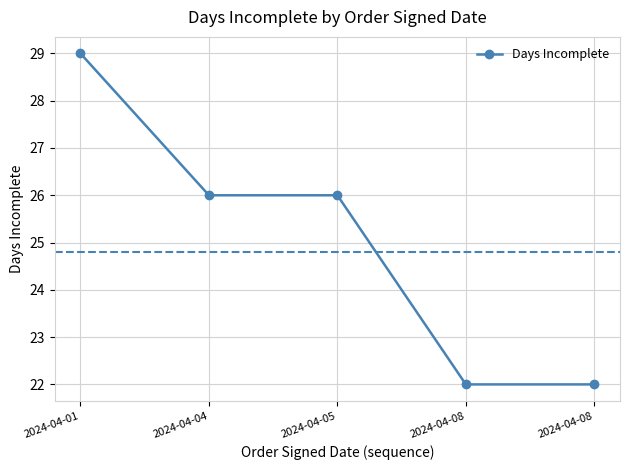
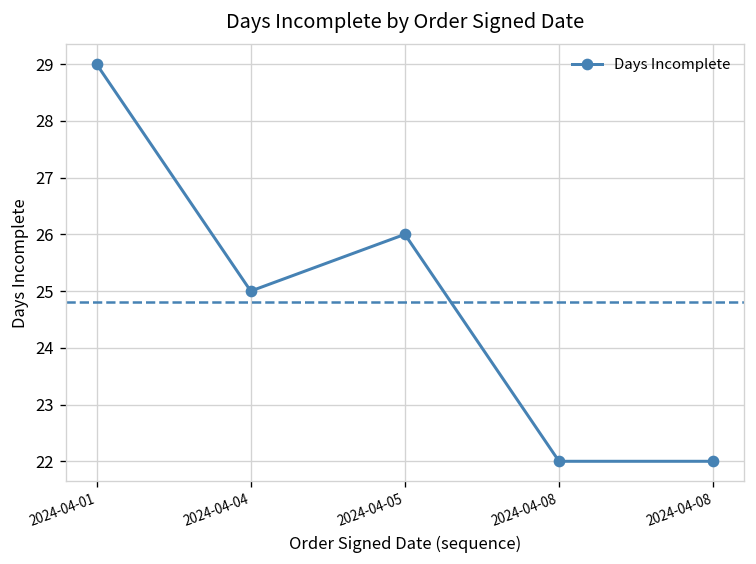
2024-04-04: 26 -> 25
